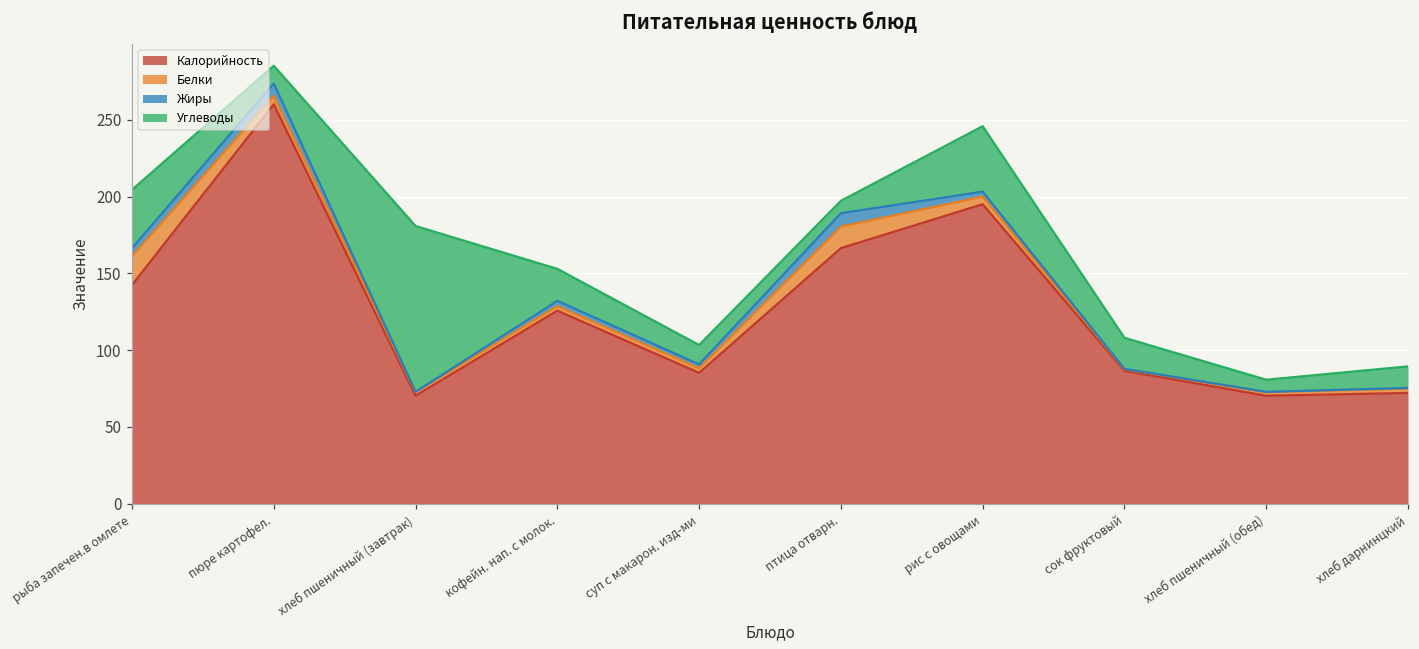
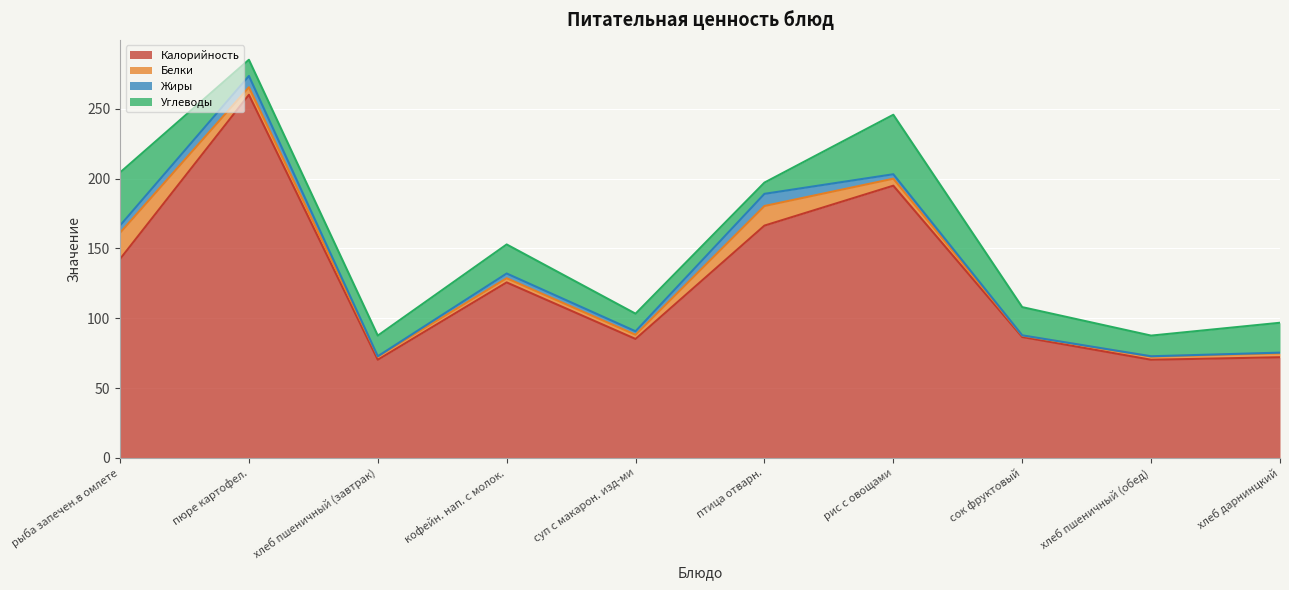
Углеводы, хлеб пшеничный (завтрак): 108 -> 15
Углеводы, хлеб пшеничный (обед): 8 -> 15
Углеводы, хлеб дарнинцкий: 14 -> 21
